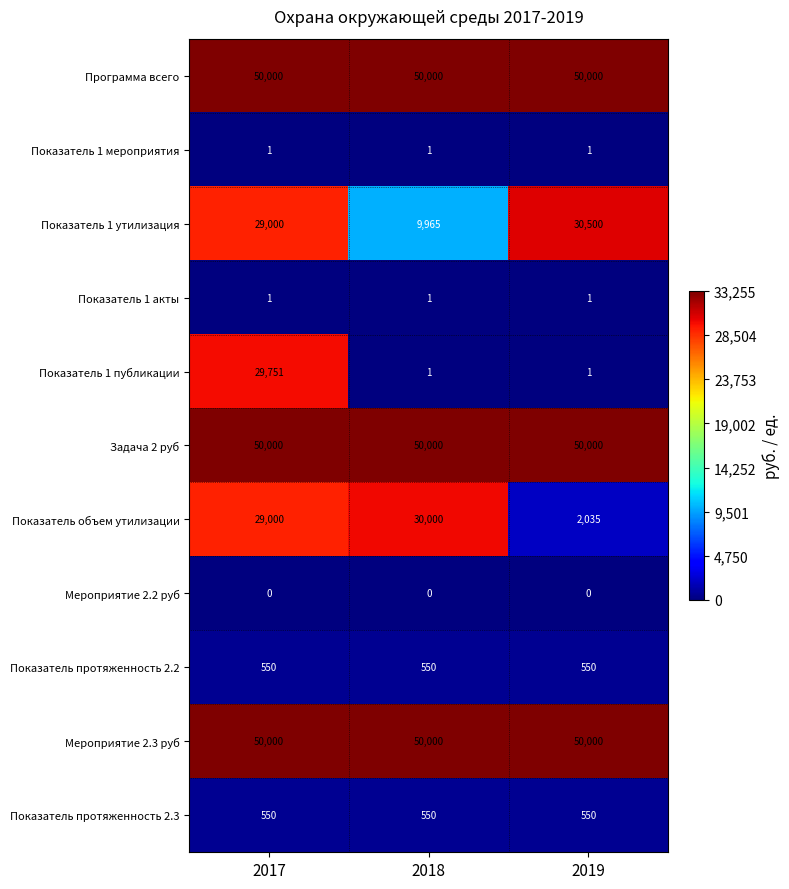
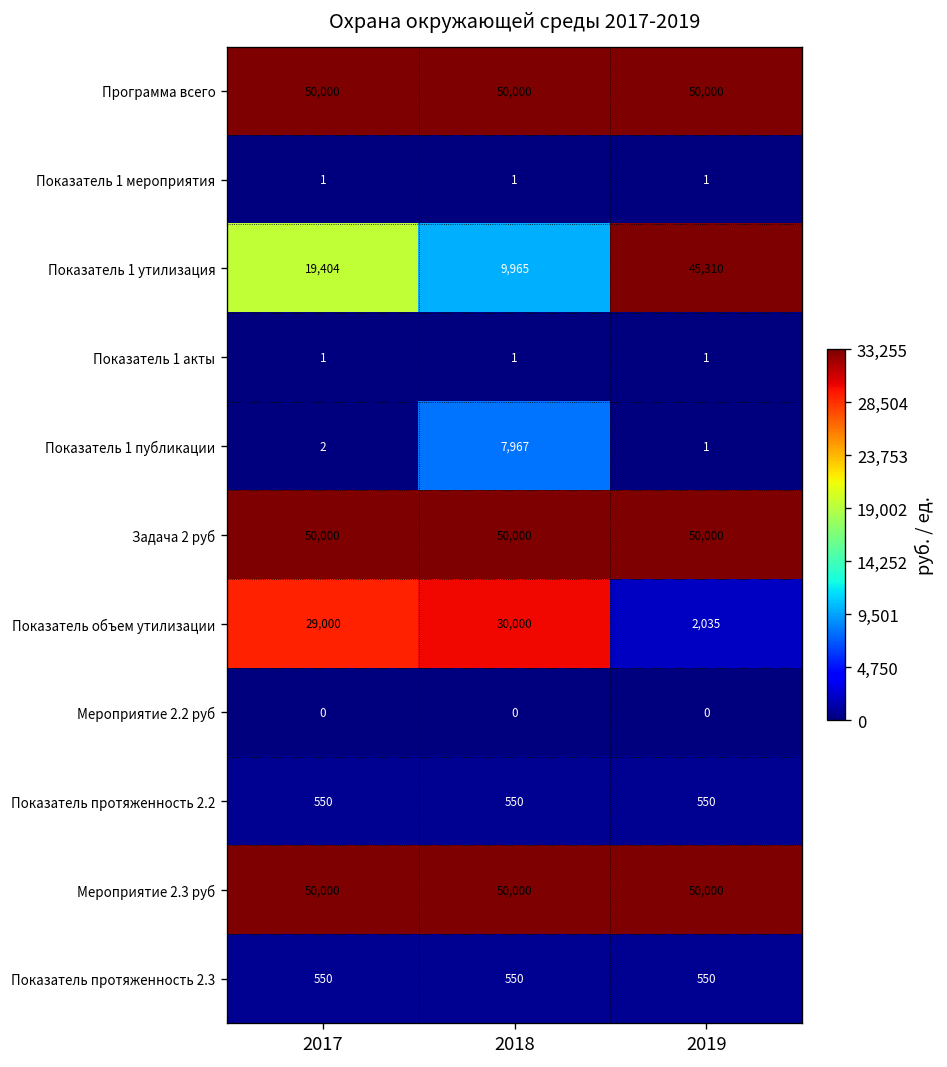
Показатель 1 утилизация, 2017: 29,000 -> 19,404
Показатель 1 утилизация, 2019: 30,500 -> 45,310
Показатель 1 публикации, 2017: 29,751 -> 2
Показатель 1 публикации, 2018: 1 -> 7,967
